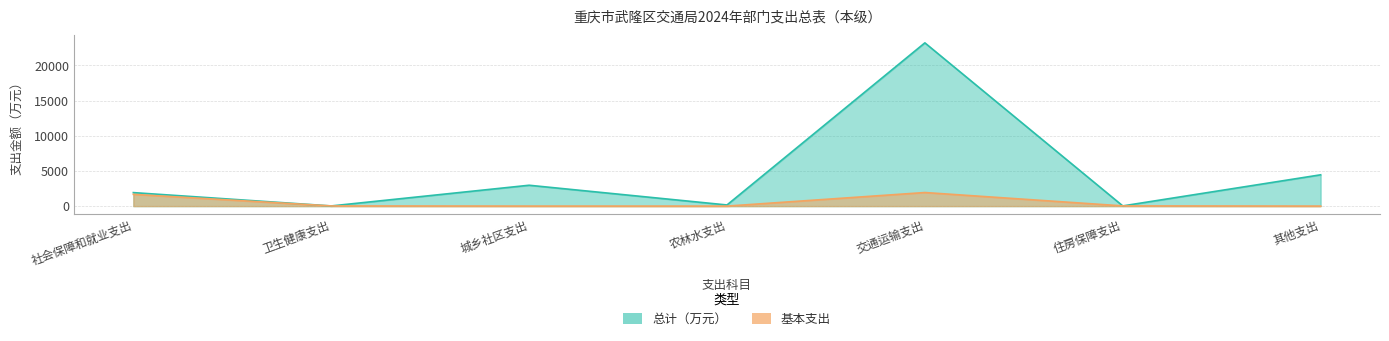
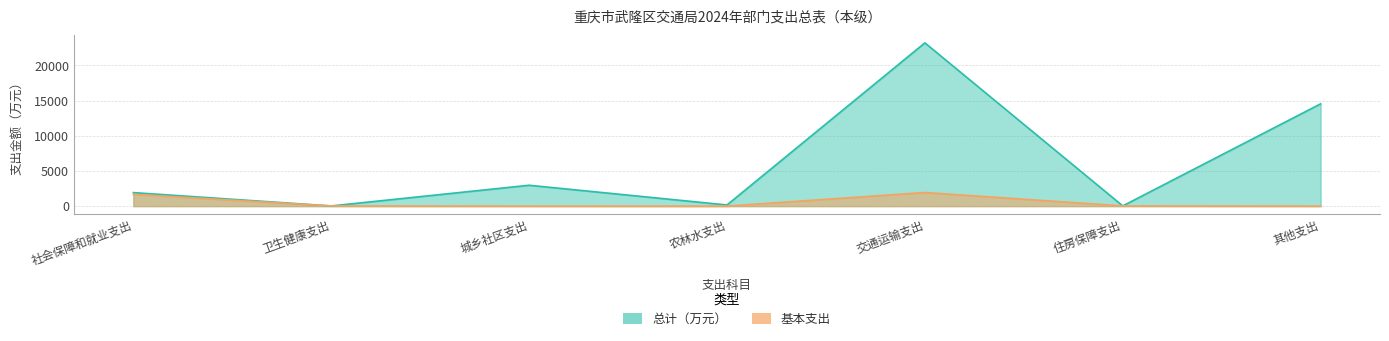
总计（万元）, 其他支出: 4000 -> 15000
